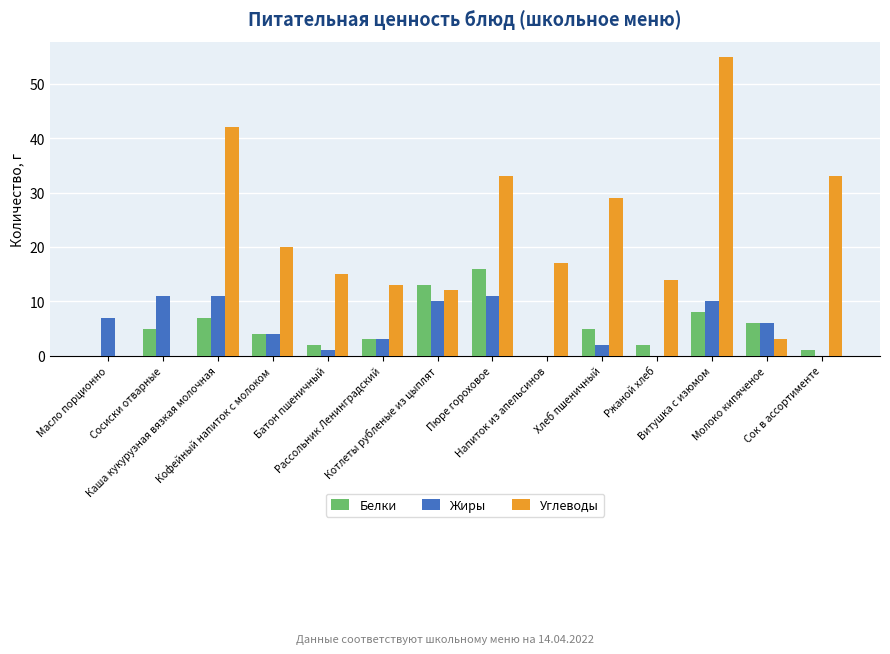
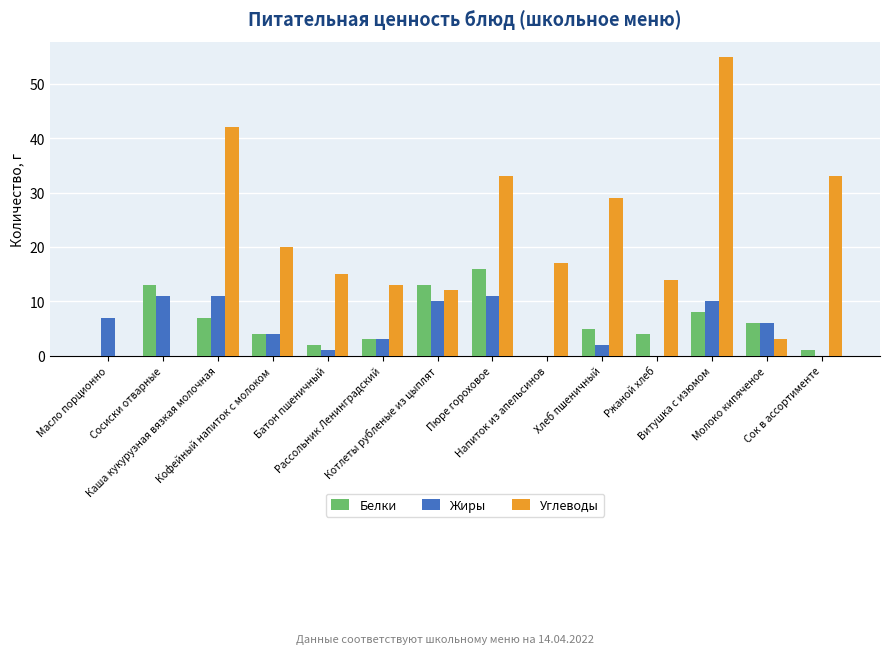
Белки, Сосиски отварные: 5 -> 13
Белки, Ржаной хлеб: 2 -> 4
